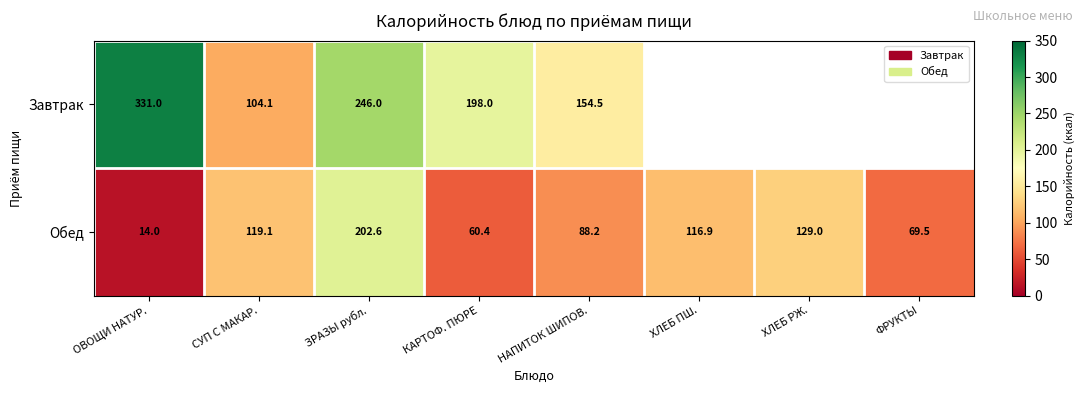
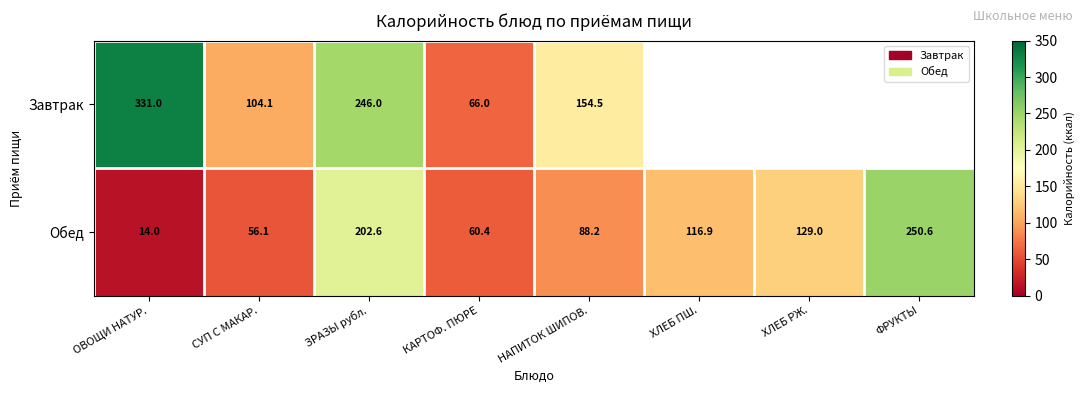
Завтрак, КАРТОФ. ПЮРЕ: 198.0 -> 66.0
Обед, СУП С МАКАР.: 119.1 -> 56.1
Обед, ФРУКТЫ: 69.5 -> 250.6
